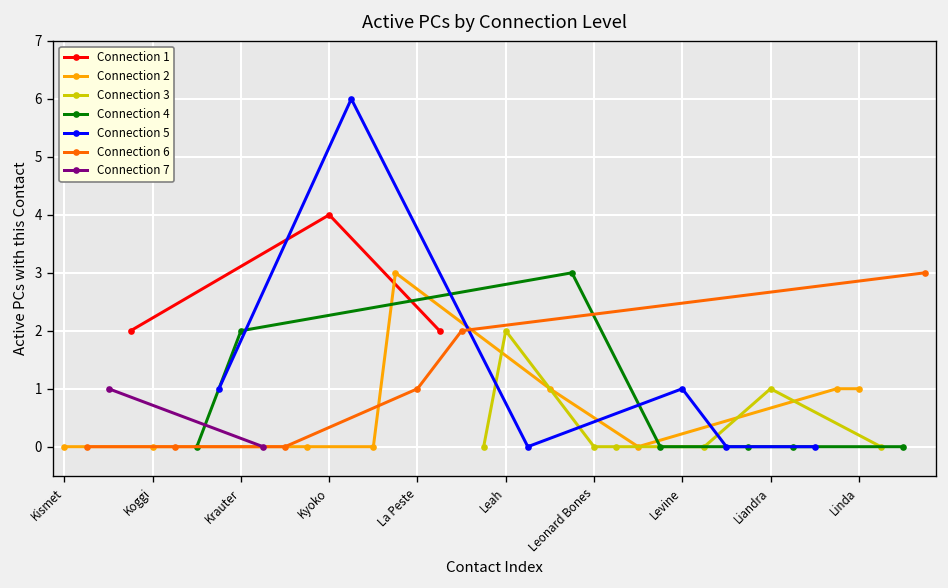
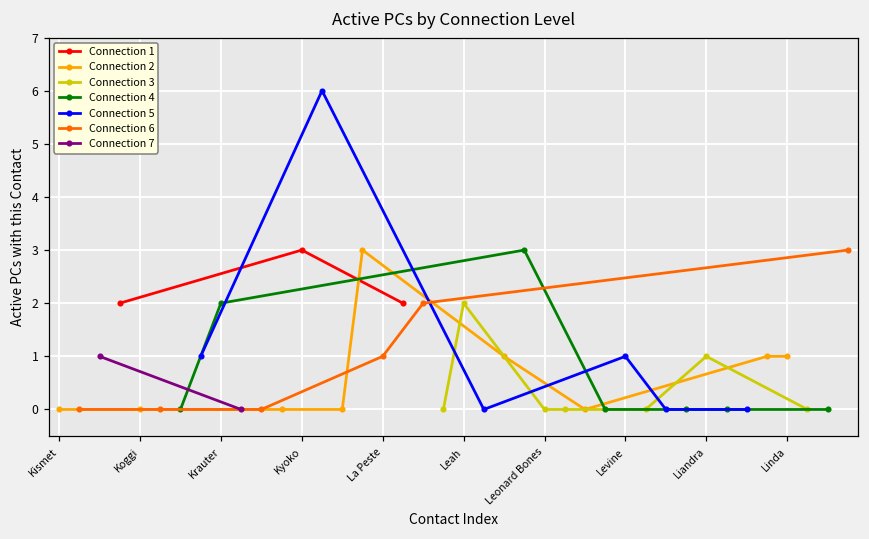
Connection 1, Kyoko: 4 -> 3
